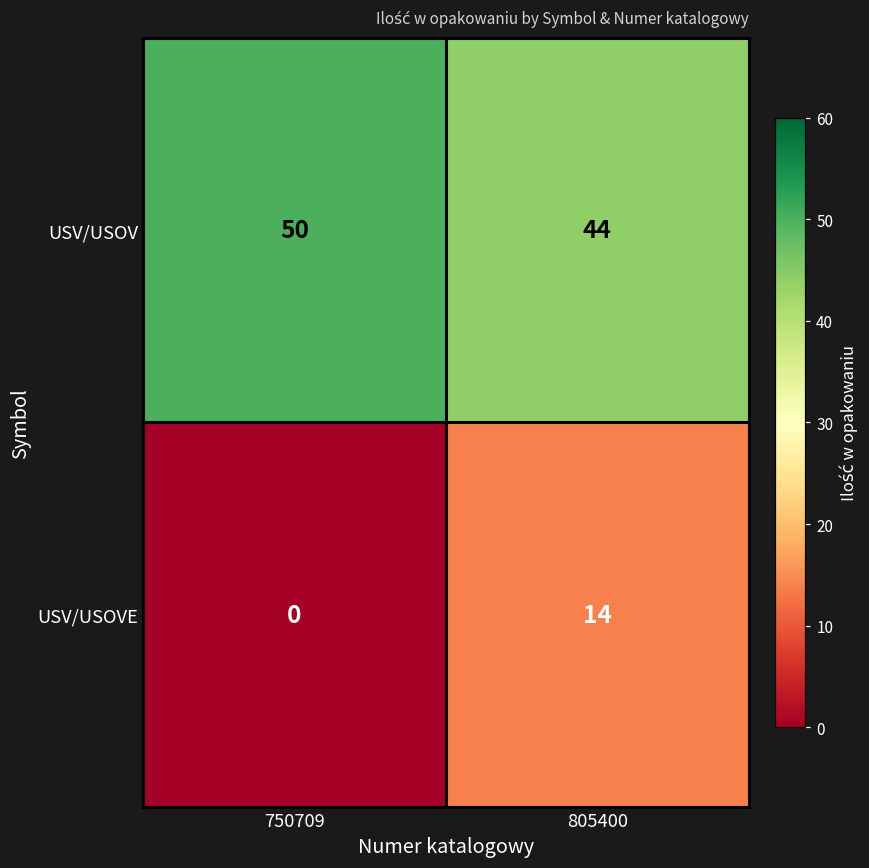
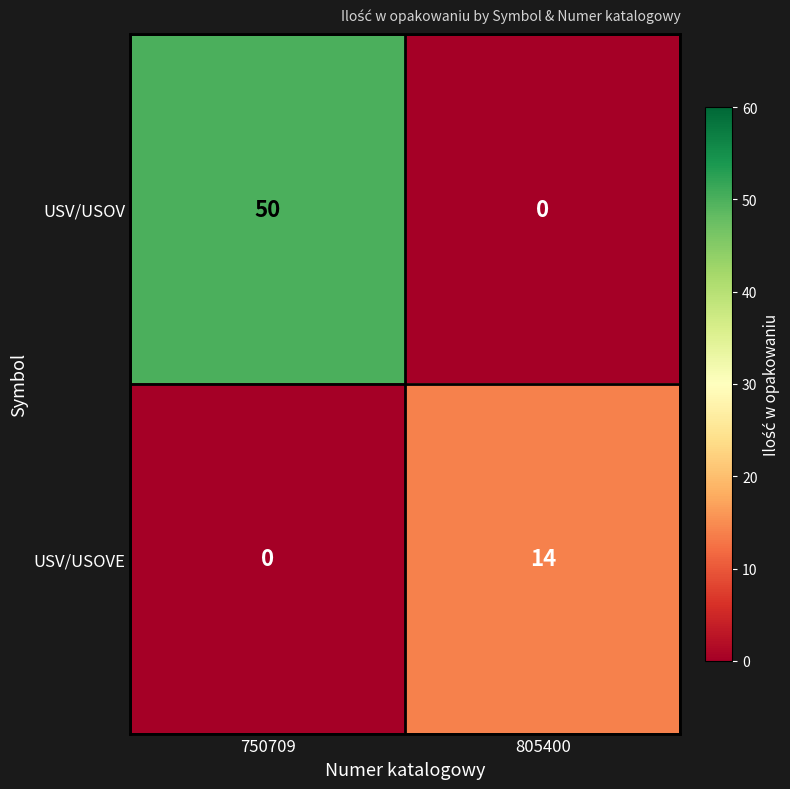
USV/USOV, 805400: 44 -> 0
